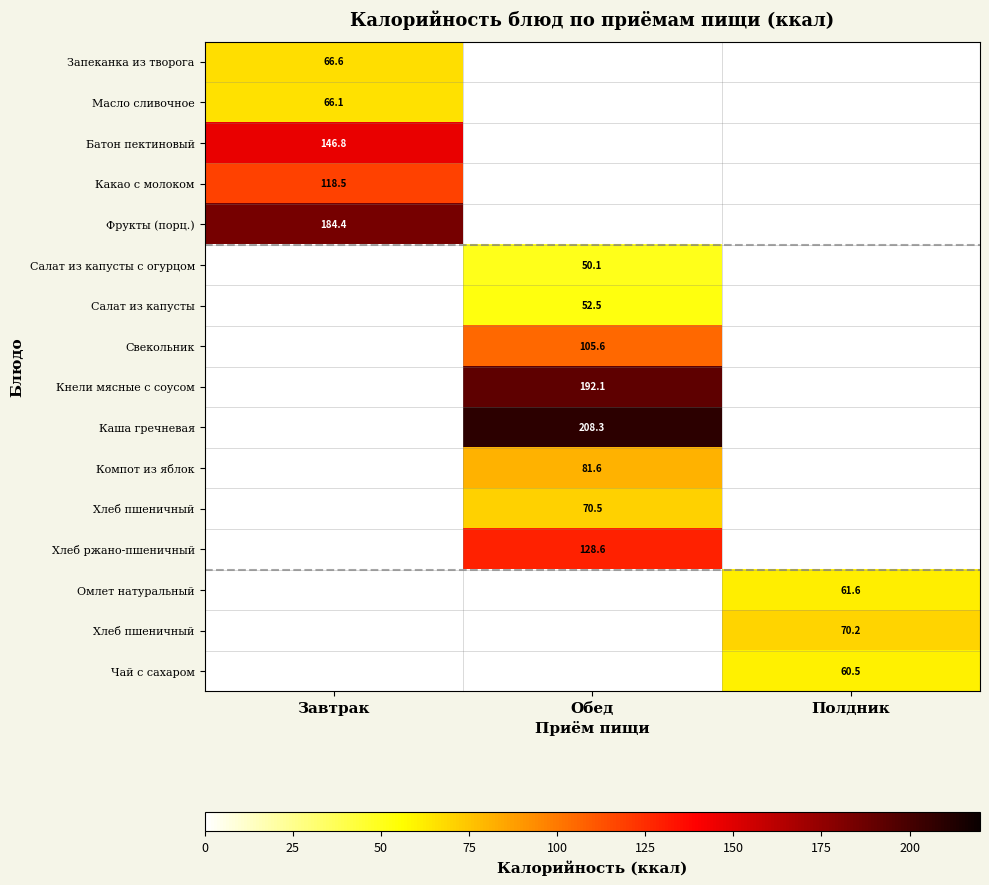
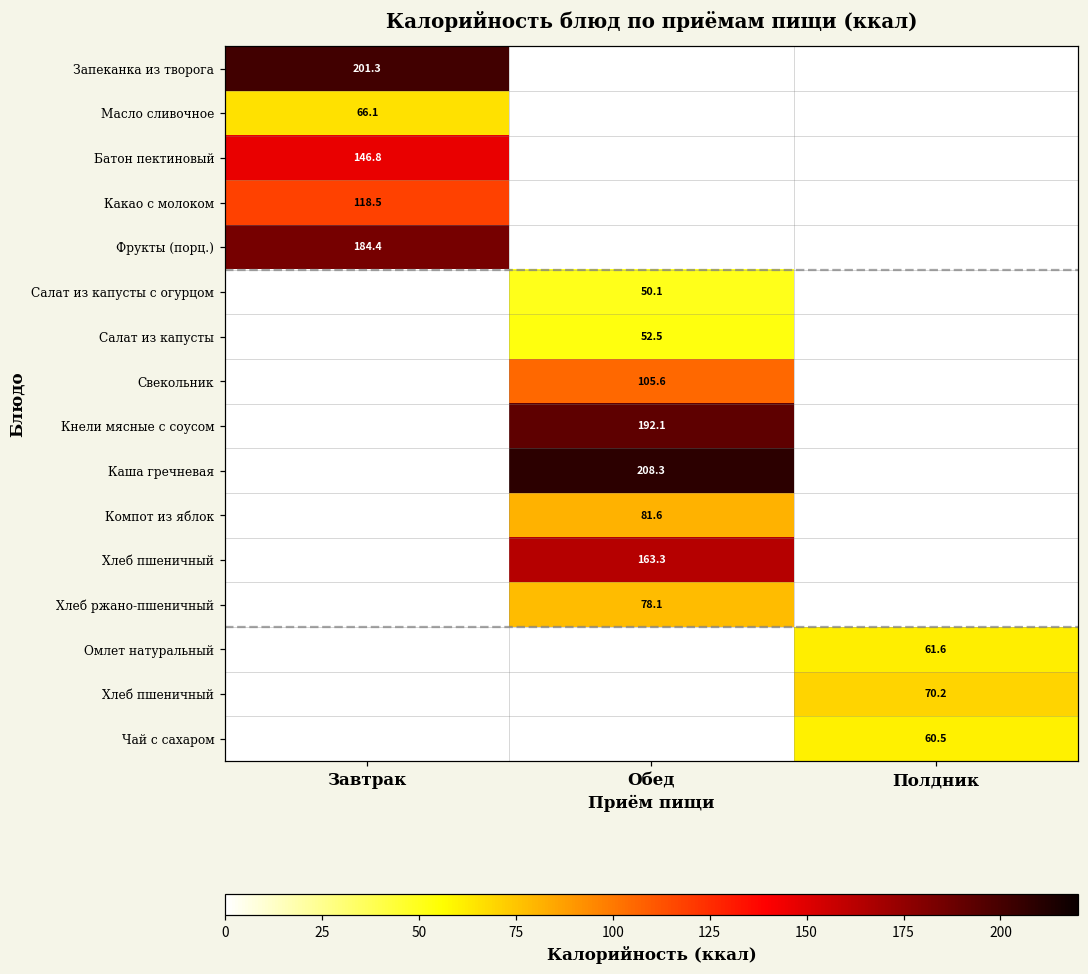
Запеканка из творога, Завтрак: 66.6 -> 201.3
Хлеб пшеничный, Обед: 70.5 -> 163.3
Хлеб ржано-пшеничный, Обед: 128.6 -> 78.1
